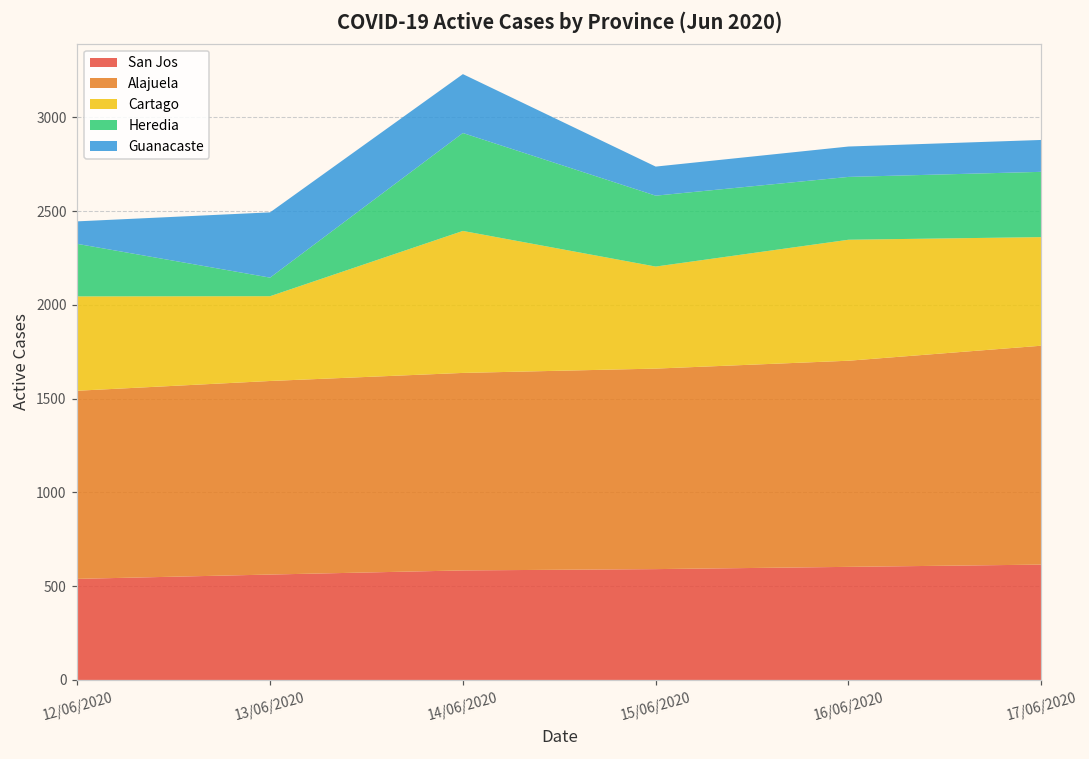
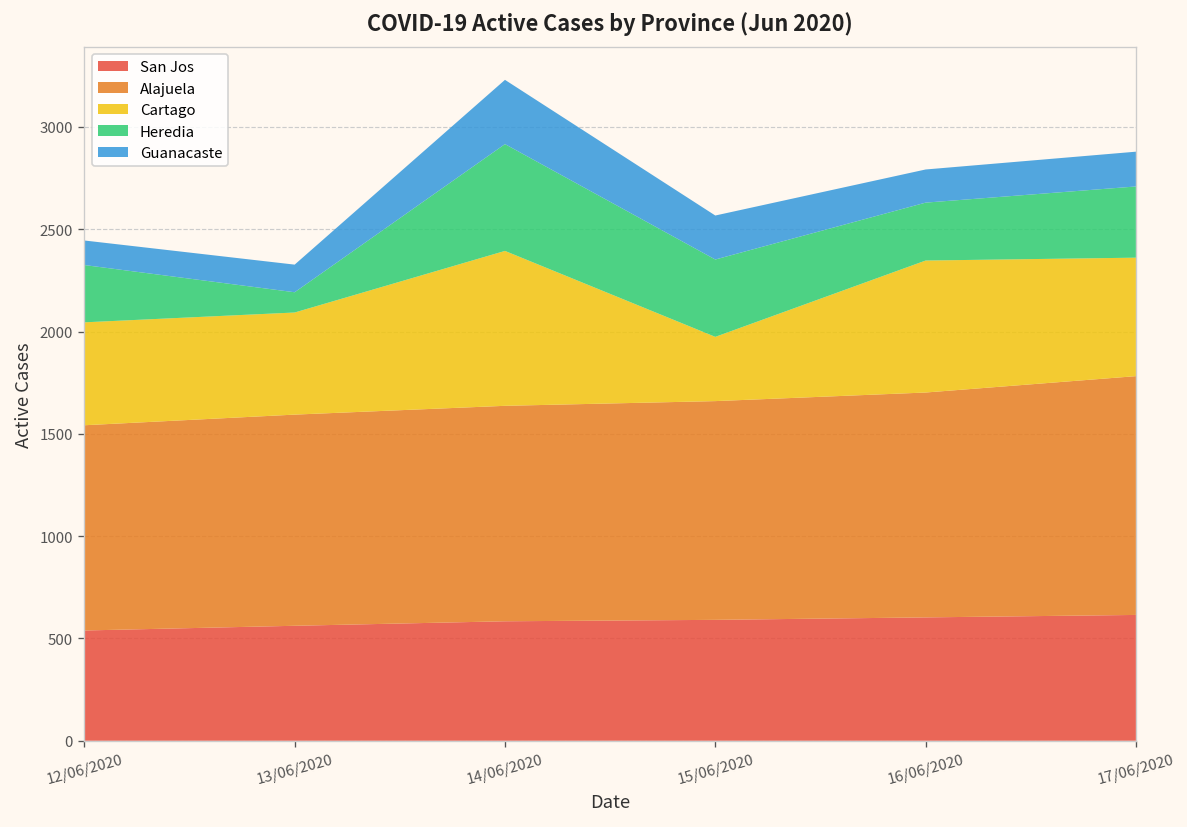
Cartago, 13/06/2020: 450 -> 500
Guanacaste, 13/06/2020: 350 -> 140
Cartago, 15/06/2020: 540 -> 310
Guanacaste, 15/06/2020: 160 -> 220
Heredia, 16/06/2020: 340 -> 280
